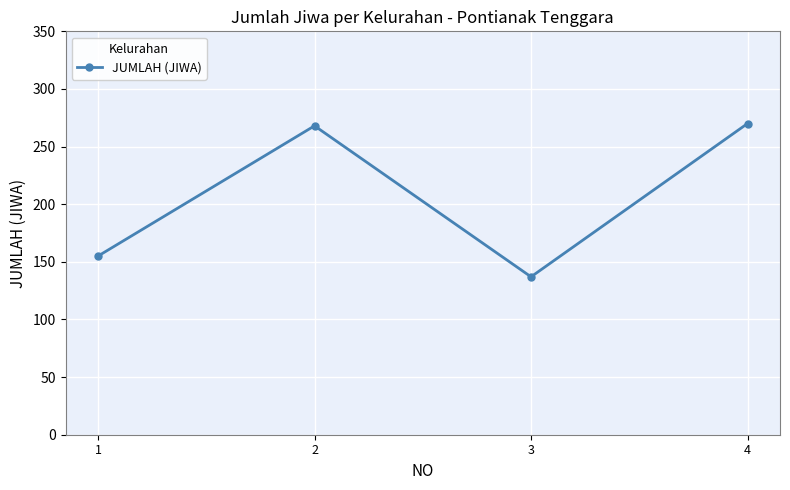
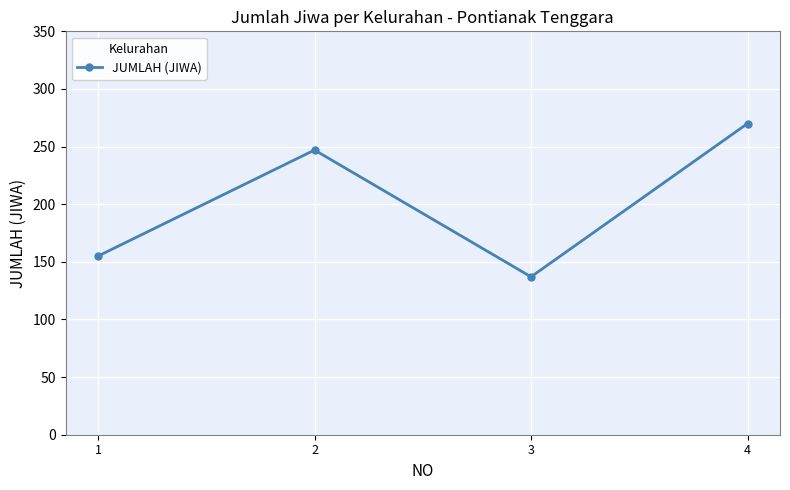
2: 268 -> 247
